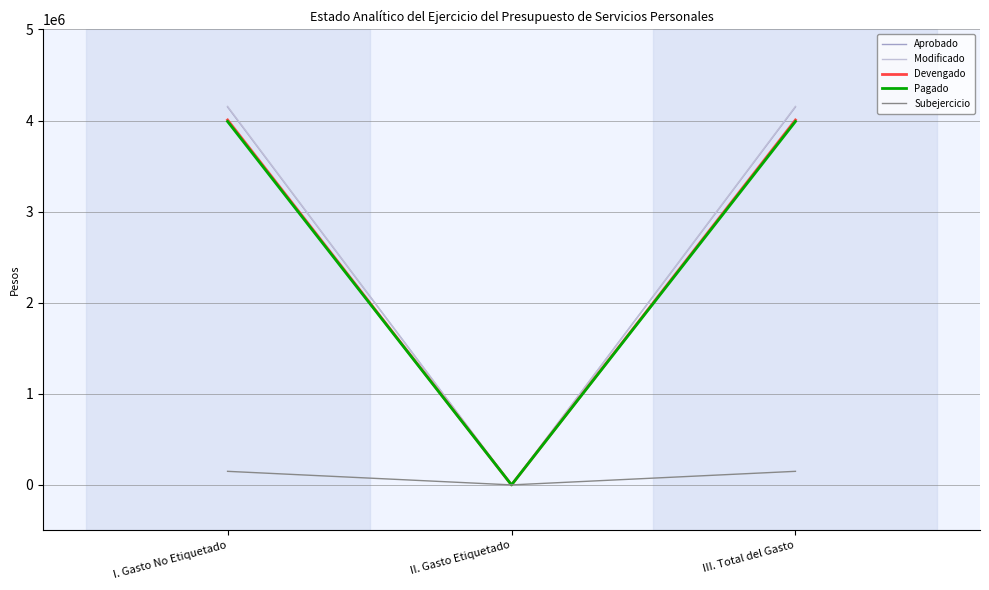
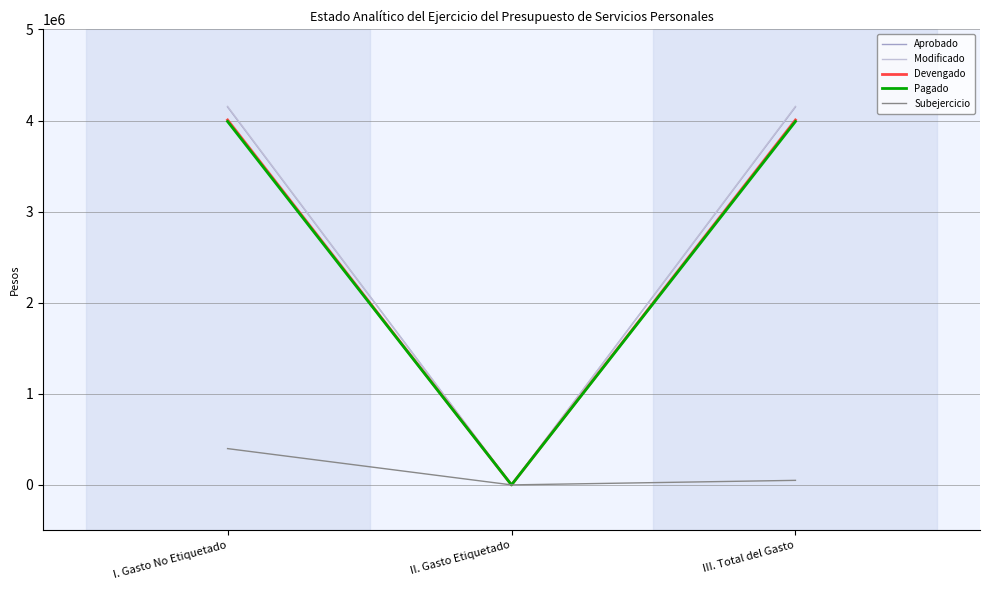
Subejercicio, I. Gasto No Etiquetado: 100000 -> 400000
Subejercicio, III. Total del Gasto: 100000 -> 0
